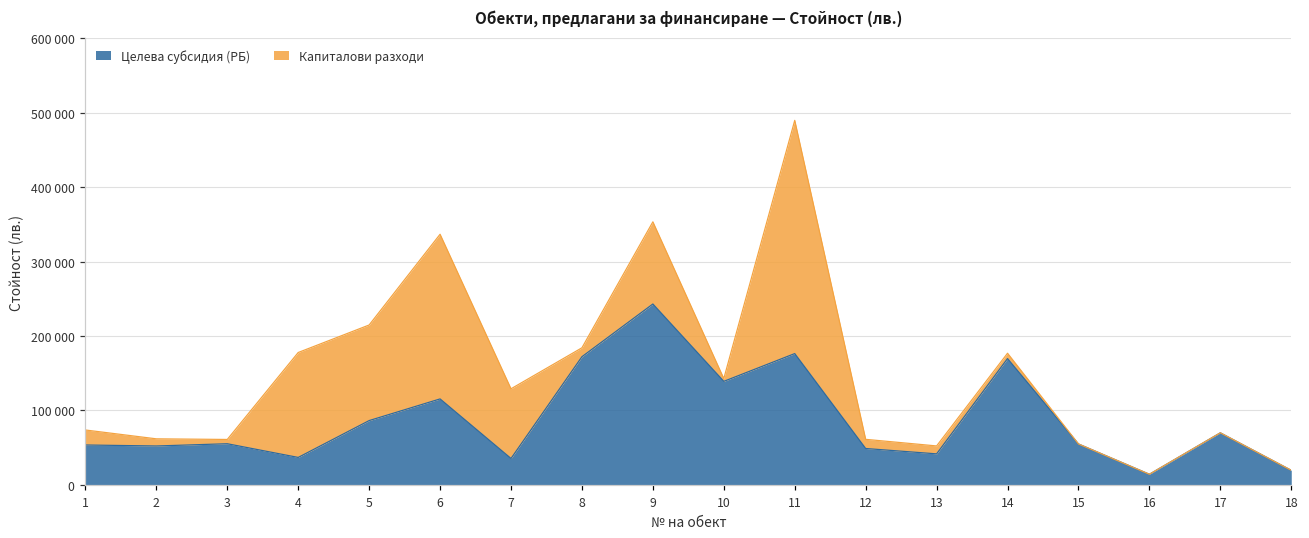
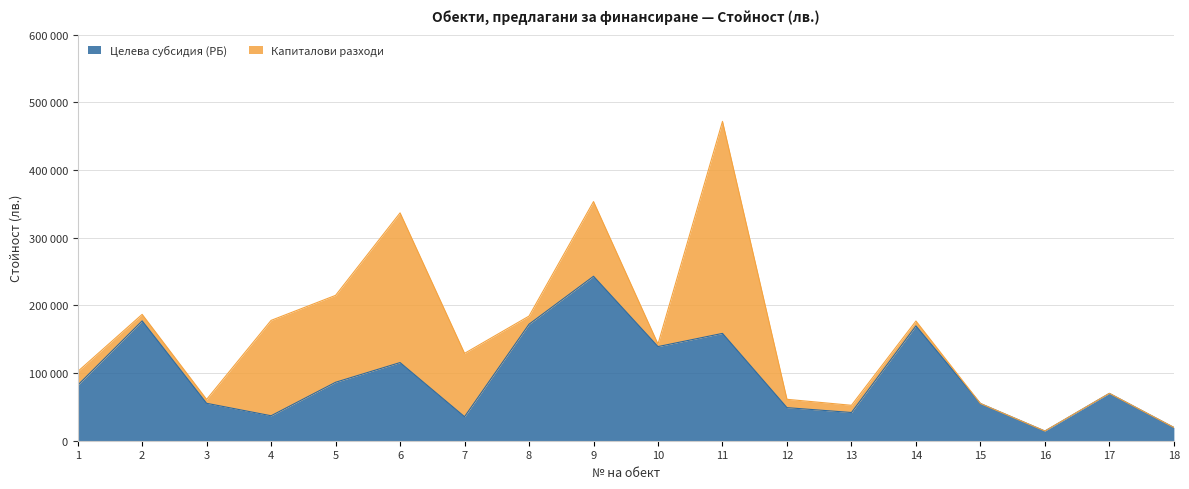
Целева субсидия (РБ), 1: 50000 -> 80000
Целева субсидия (РБ), 2: 50000 -> 180000
Целева субсидия (РБ), 11: 180000 -> 160000
